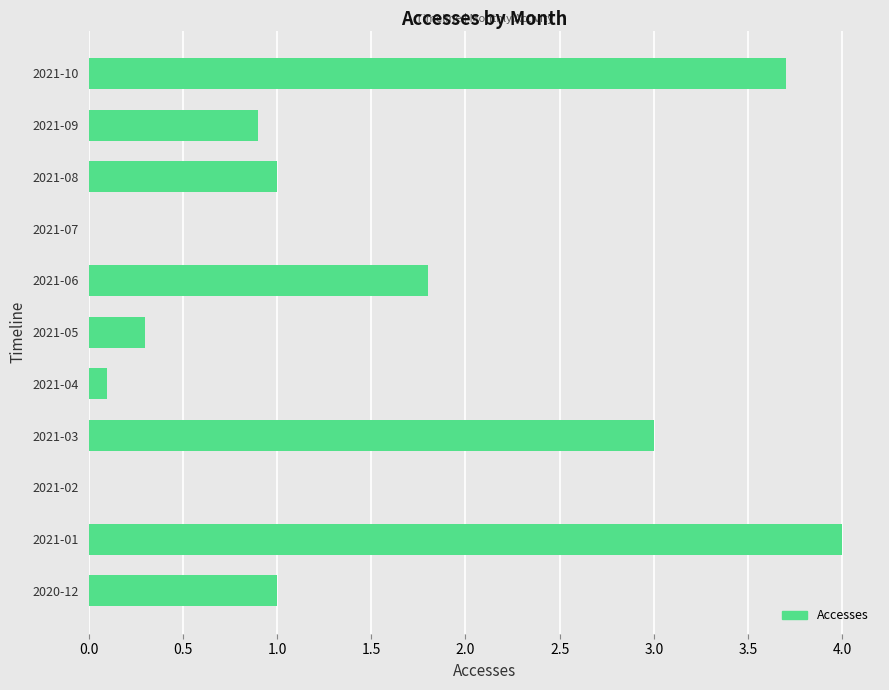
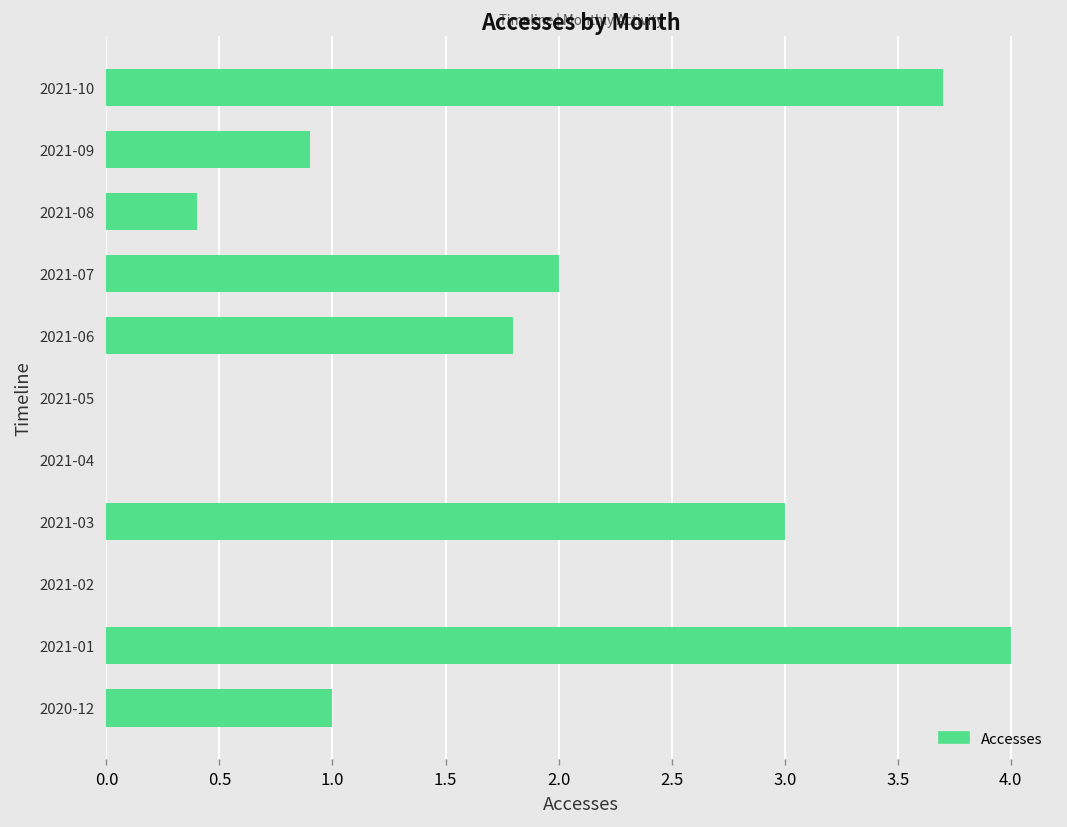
2021-08: 1.0 -> 0.4
2021-07: 0 -> 2
2021-05: 0.3 -> 0.0
2021-04: 0.1 -> 0.0
